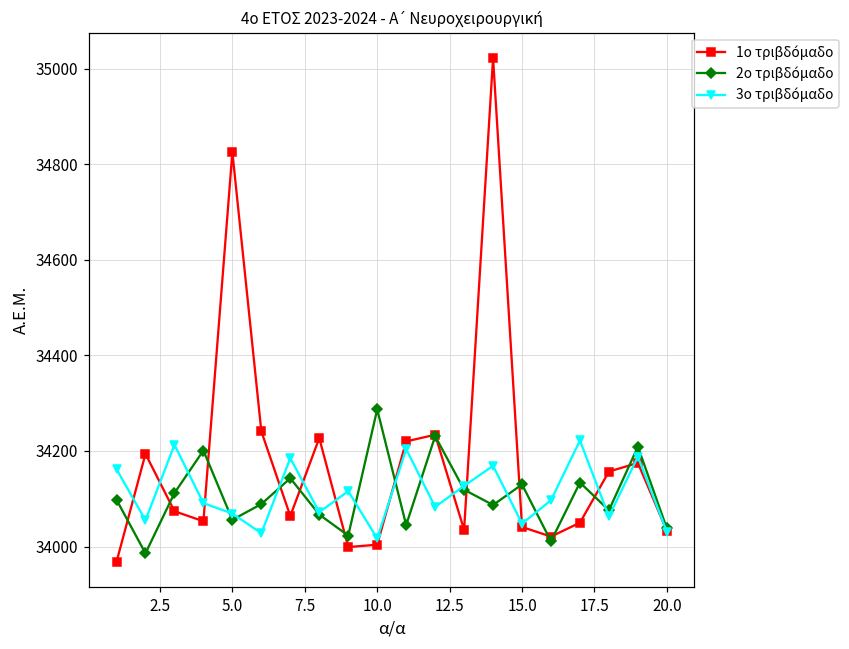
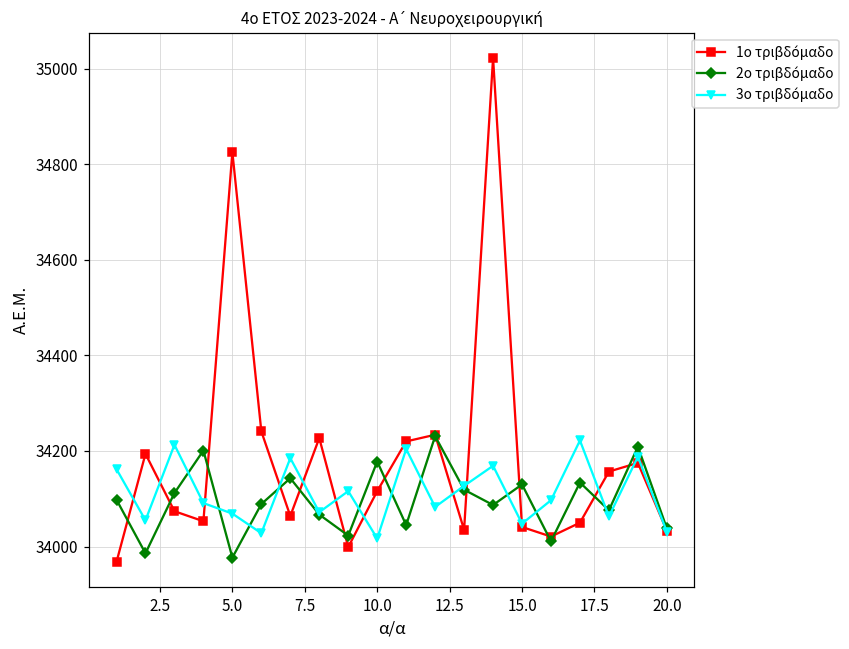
2ο τριβδόμαδο, 5.0: 34060 -> 33980
1ο τριβδόμαδο, 10.0: 34000 -> 34120
2ο τριβδόμαδο, 10.0: 34290 -> 34180
